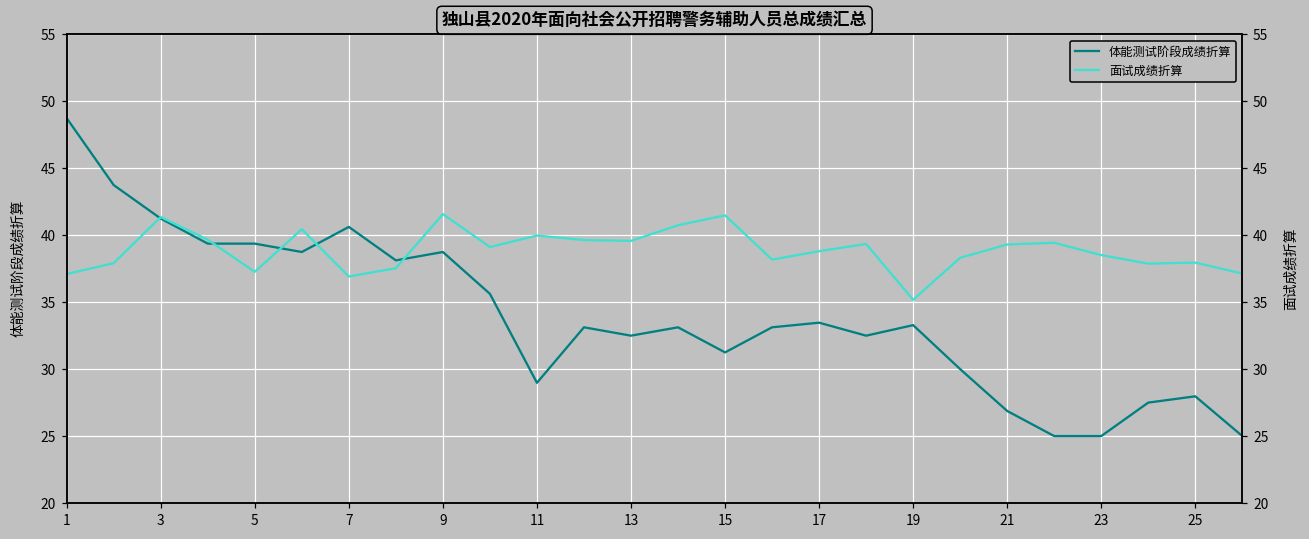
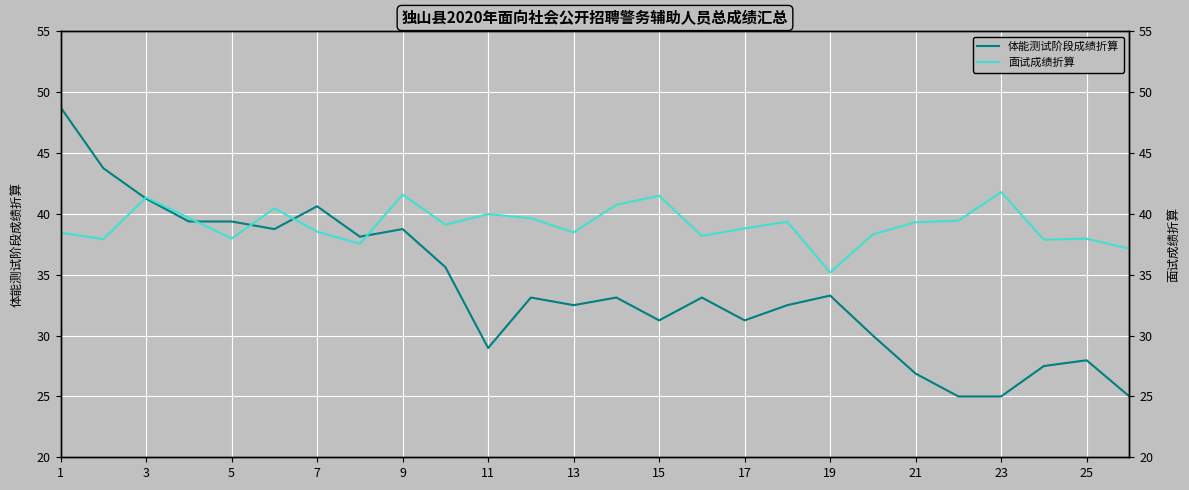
面试成绩折算, 1: 37.1 -> 38.5
面试成绩折算, 5: 37.3 -> 38.0
面试成绩折算, 7: 36.9 -> 38.5
面试成绩折算, 13: 39.6 -> 38.5
体能测试阶段成绩折算, 17: 33.5 -> 31.3
面试成绩折算, 23: 38.5 -> 41.8
